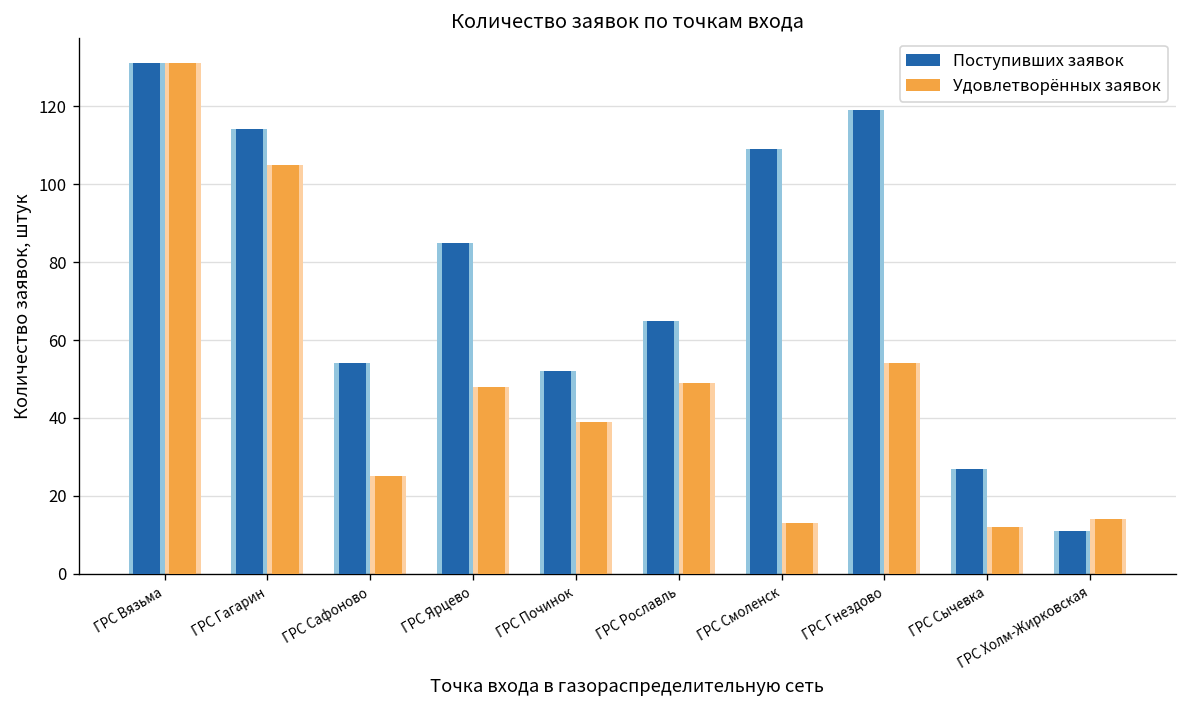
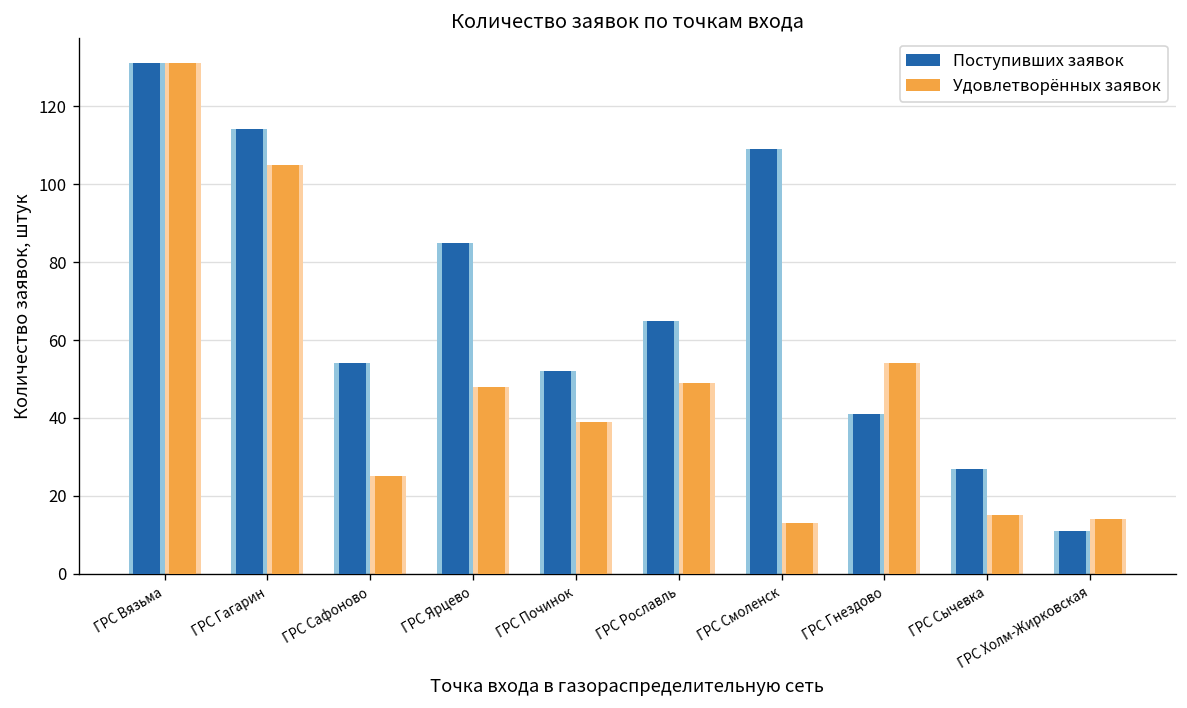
Поступивших заявок, ГРС Гнездово: 119 -> 41
Удовлетворённых заявок, ГРС Сычевка: 12 -> 15
